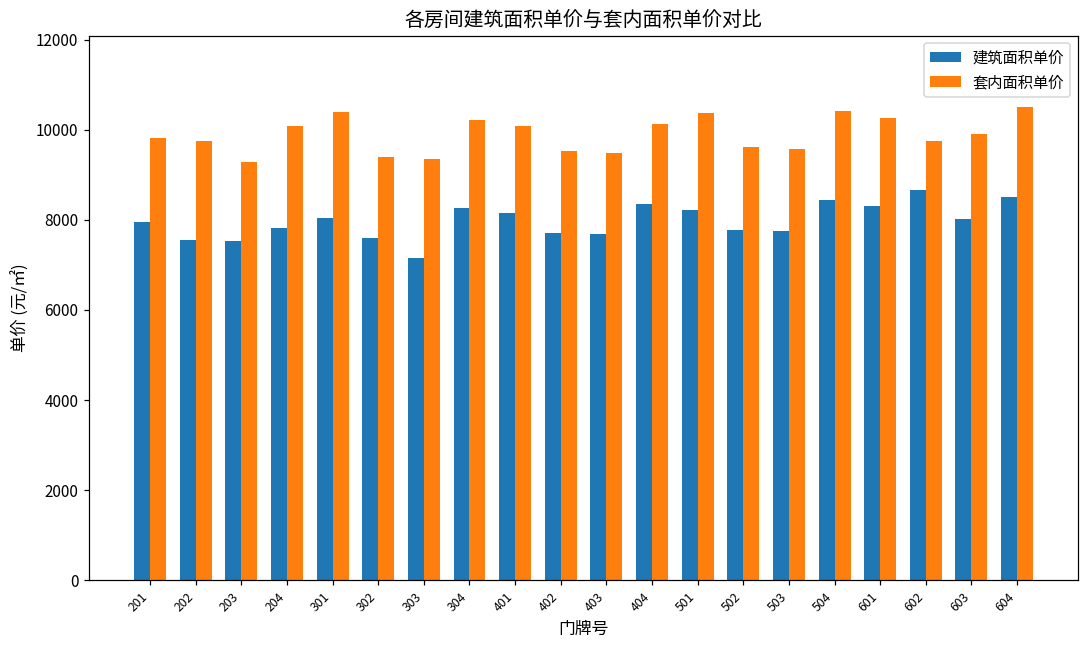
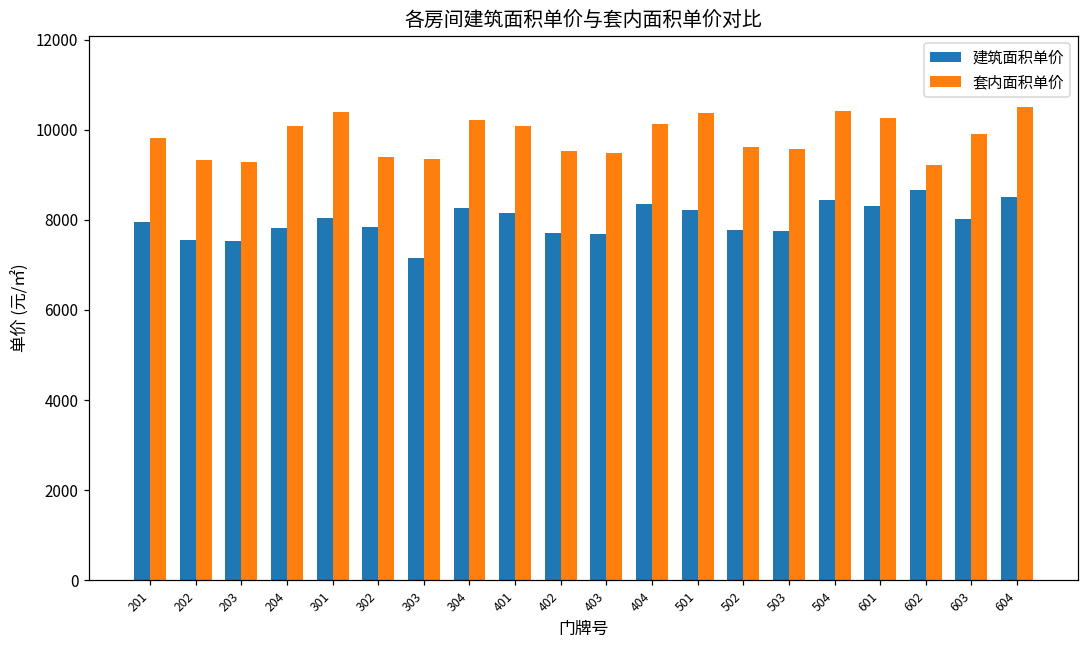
套内面积单价, 202: 9800 -> 9300
建筑面积单价, 302: 7600 -> 7800
套内面积单价, 602: 9700 -> 9200
